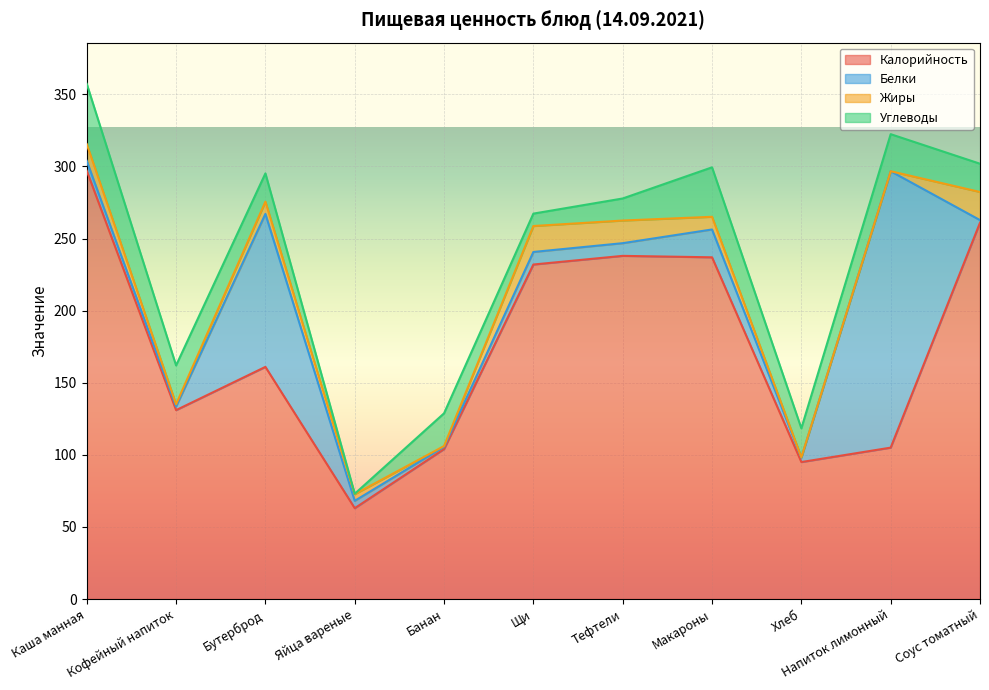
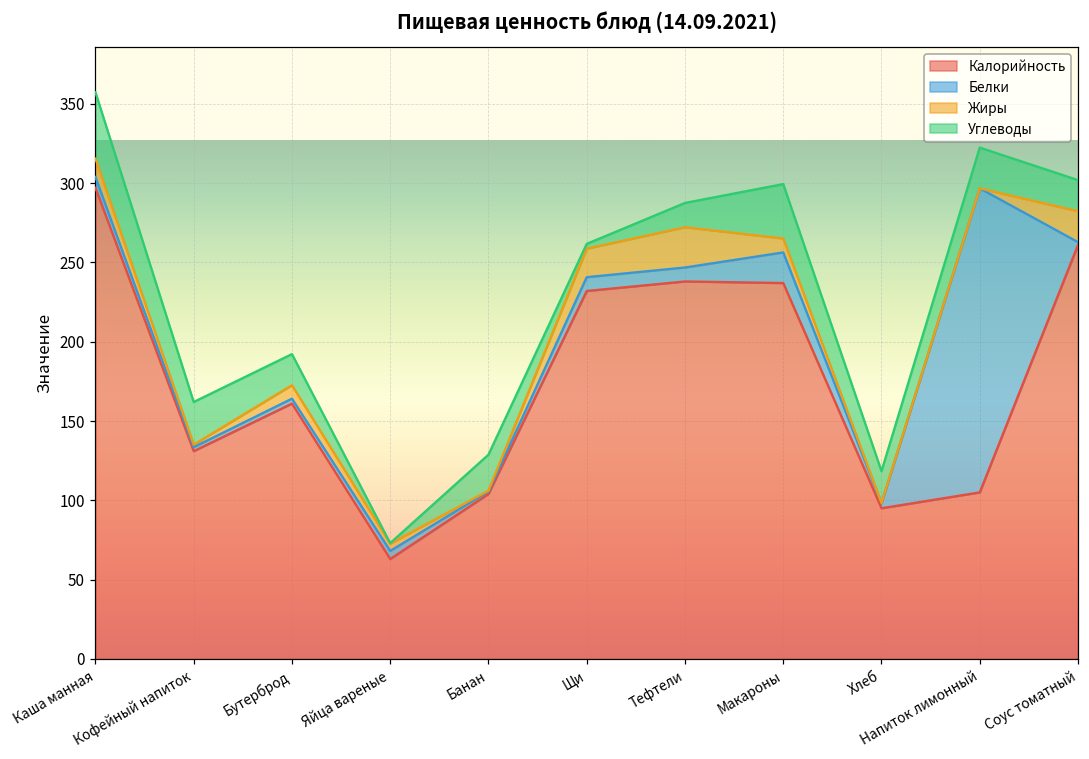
Белки, Бутерброд: 106 -> 3
Углеводы, Щи: 9 -> 3
Жиры, Тефтели: 16 -> 25
